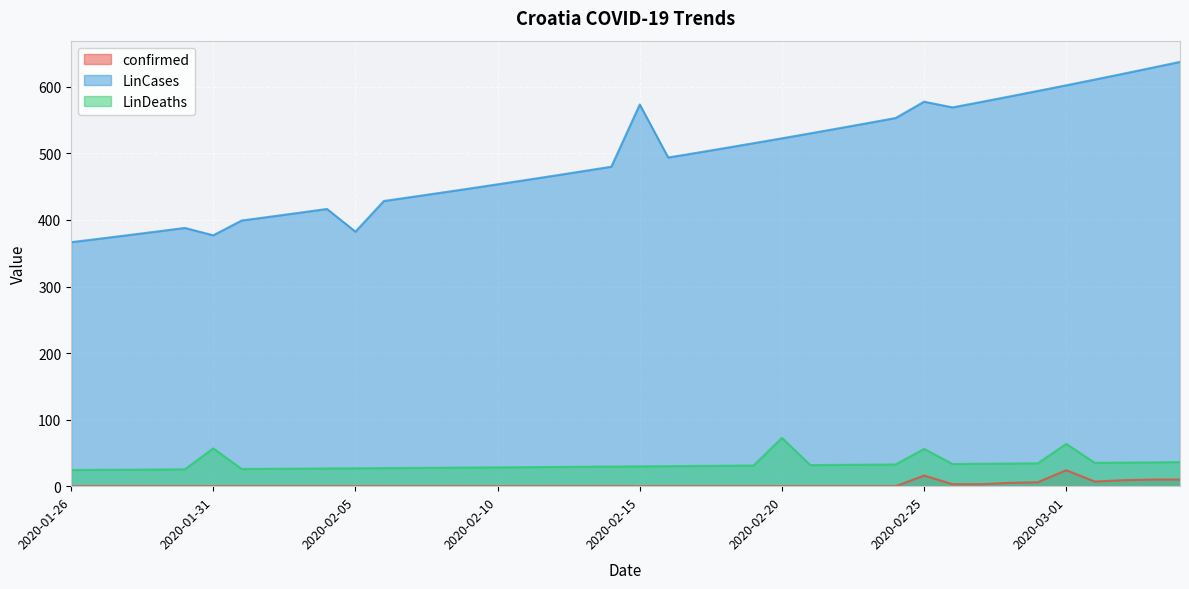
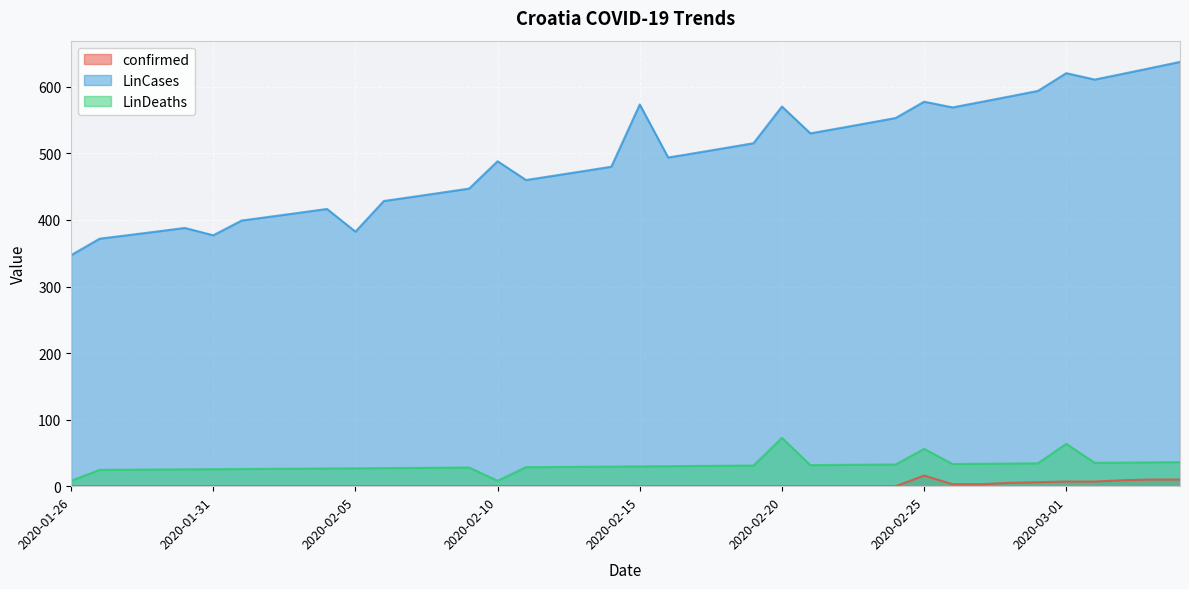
LinCases, 2020-01-26: 370 -> 350
LinDeaths, 2020-01-26: 20 -> 10
LinDeaths, 2020-01-31: 60 -> 30
LinCases, 2020-02-10: 450 -> 490
LinDeaths, 2020-02-10: 30 -> 10
LinCases, 2020-02-20: 520 -> 570
confirmed, 2020-03-01: 20 -> 10
LinCases, 2020-03-01: 600 -> 620
